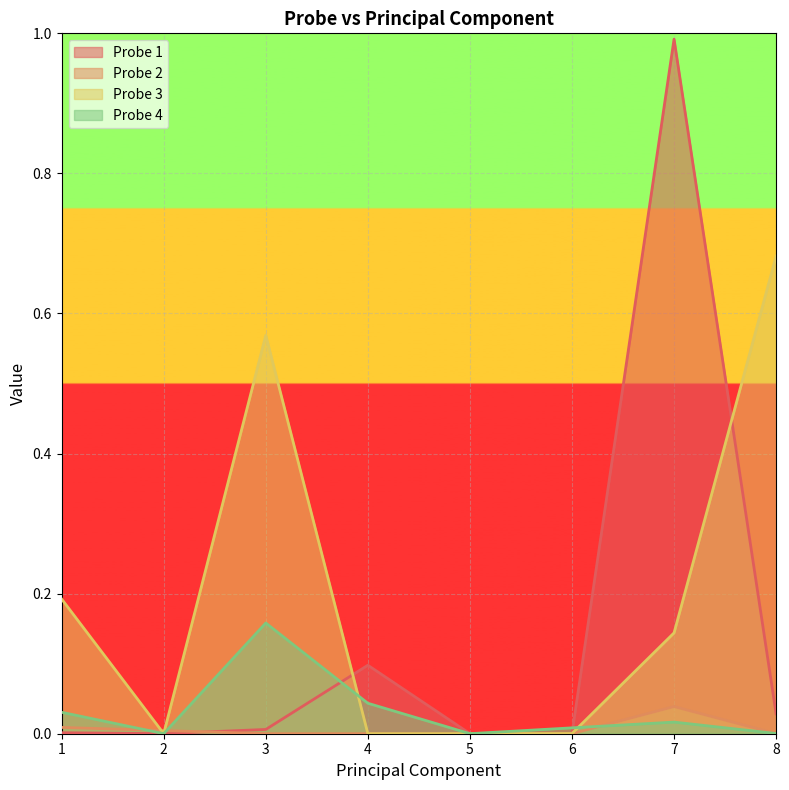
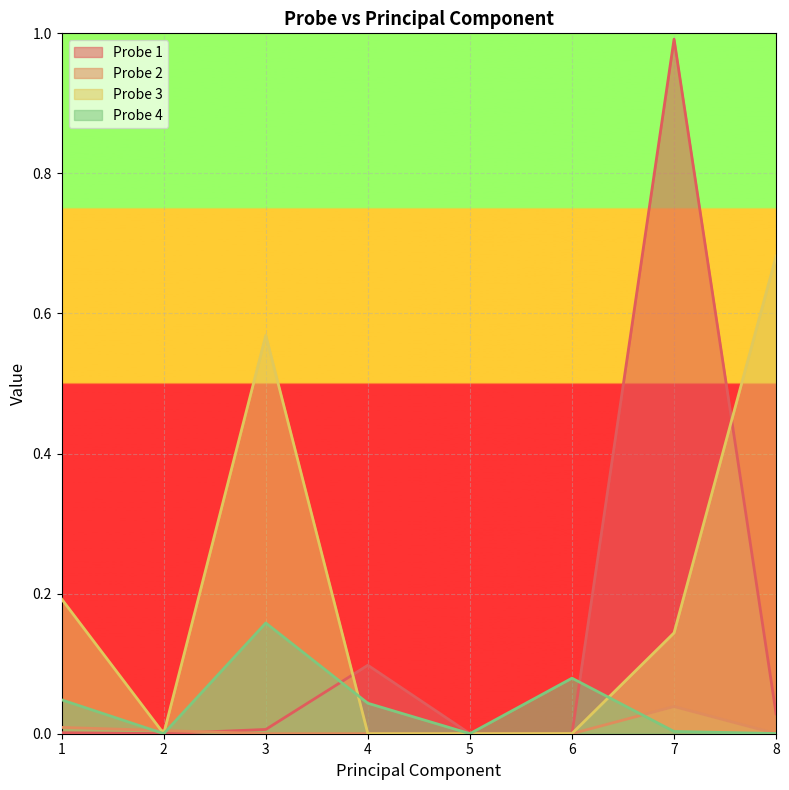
Probe 4, 1: 0.03 -> 0.05
Probe 4, 6: 0.01 -> 0.08
Probe 4, 7: 0.02 -> 0.00
